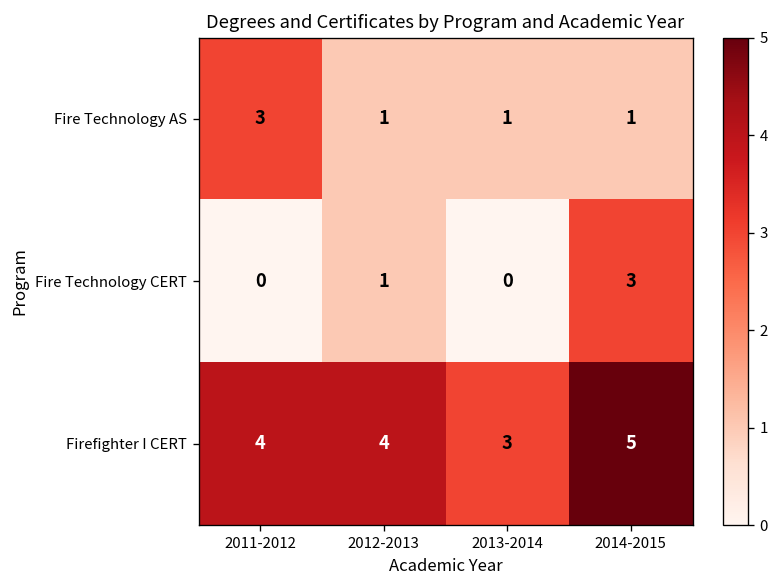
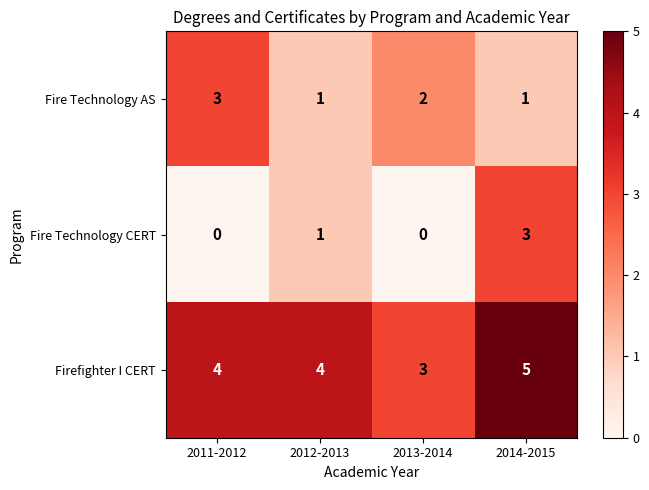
Fire Technology AS, 2013-2014: 1 -> 2
